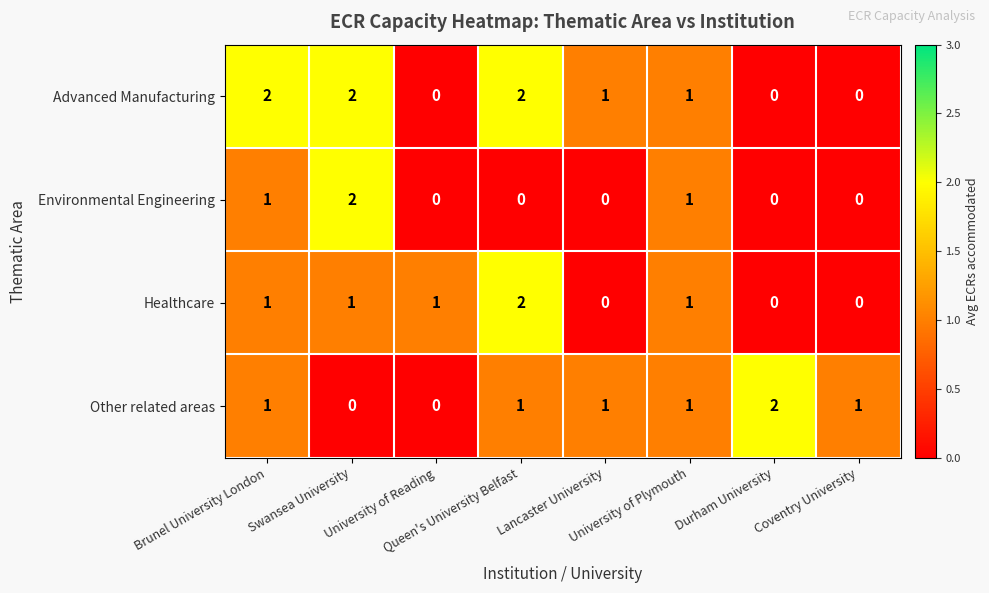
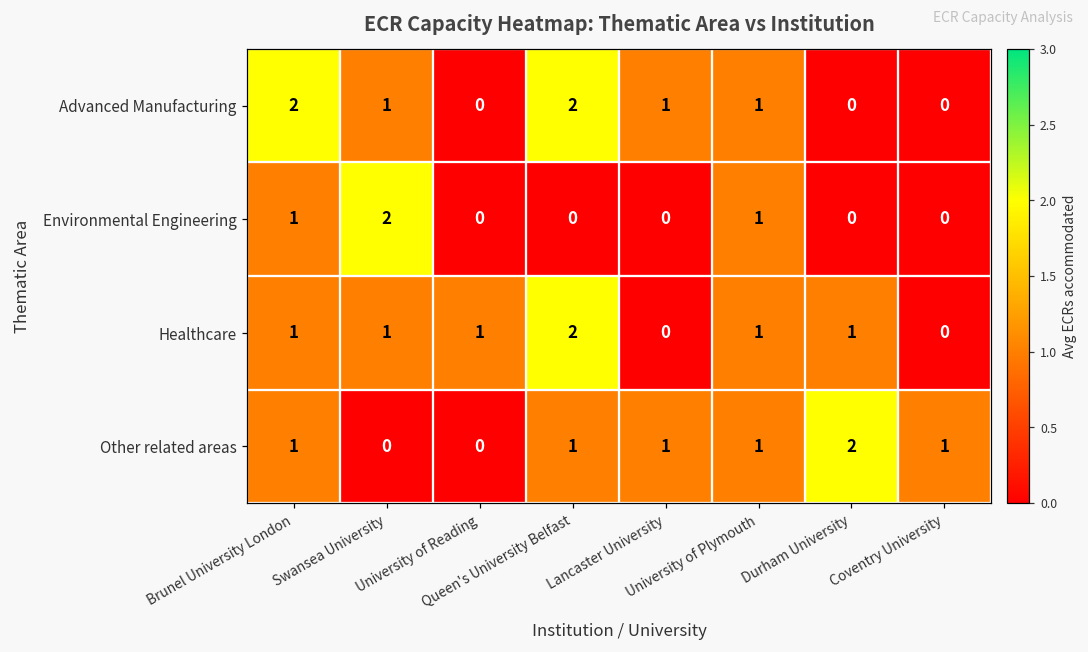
Advanced Manufacturing, Swansea University: 2 -> 1
Healthcare, Durham University: 0 -> 1
